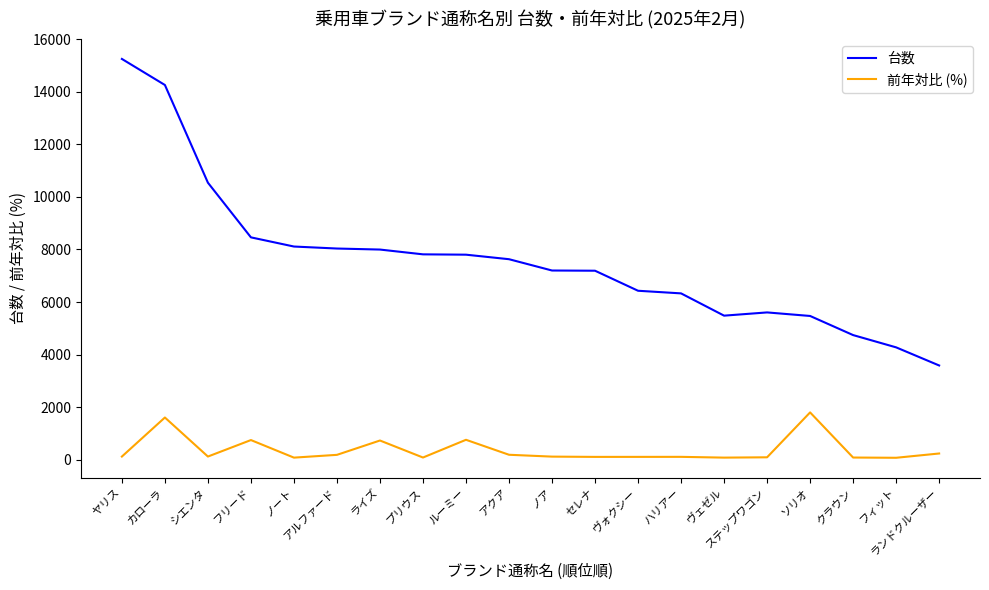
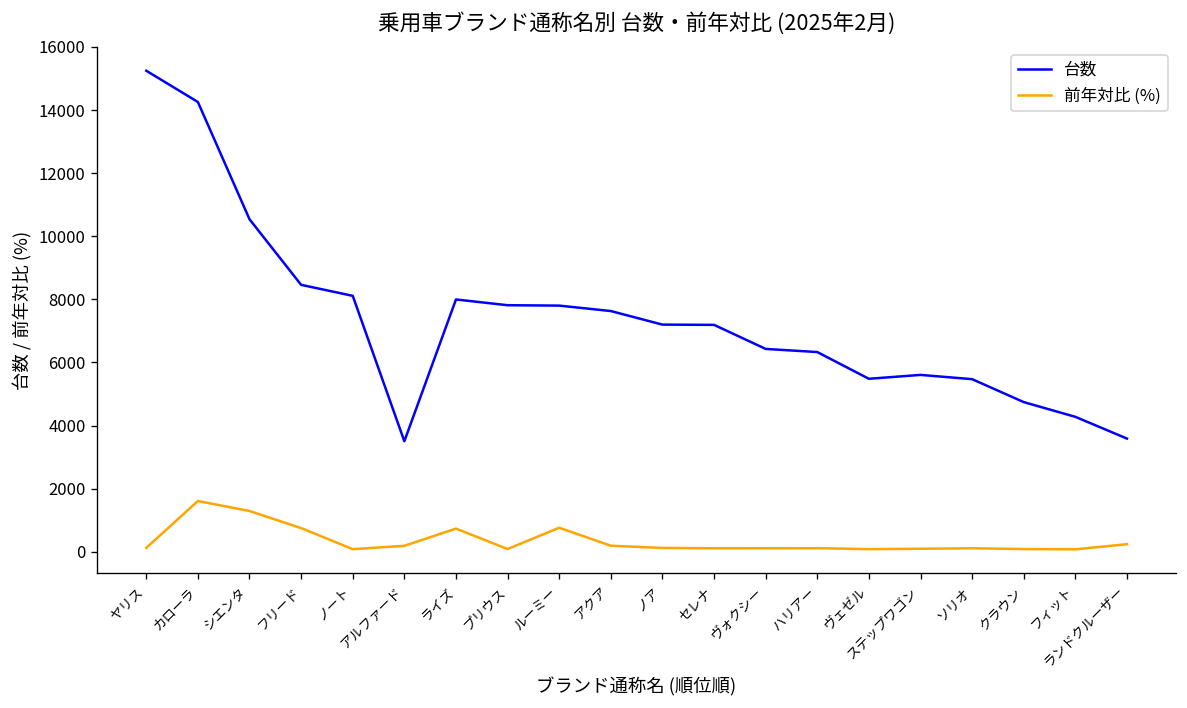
前年対比 (%), シエンタ: 100 -> 1300
台数, アルファード: 8000 -> 3500
前年対比 (%), ソリオ: 1800 -> 100
